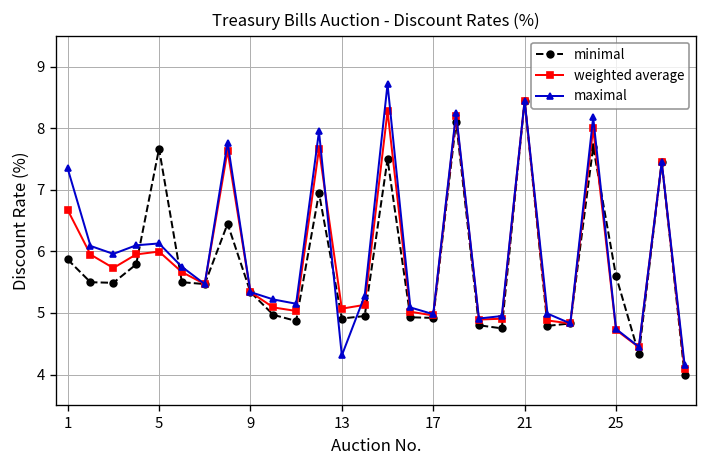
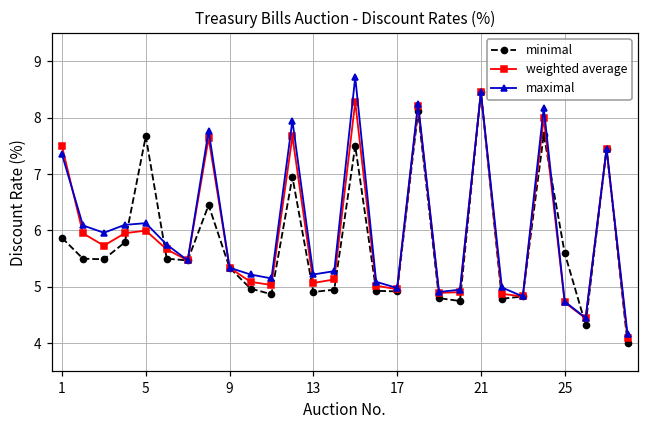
weighted average, 1: 6.7 -> 7.5
maximal, 13: 4.3 -> 5.2
